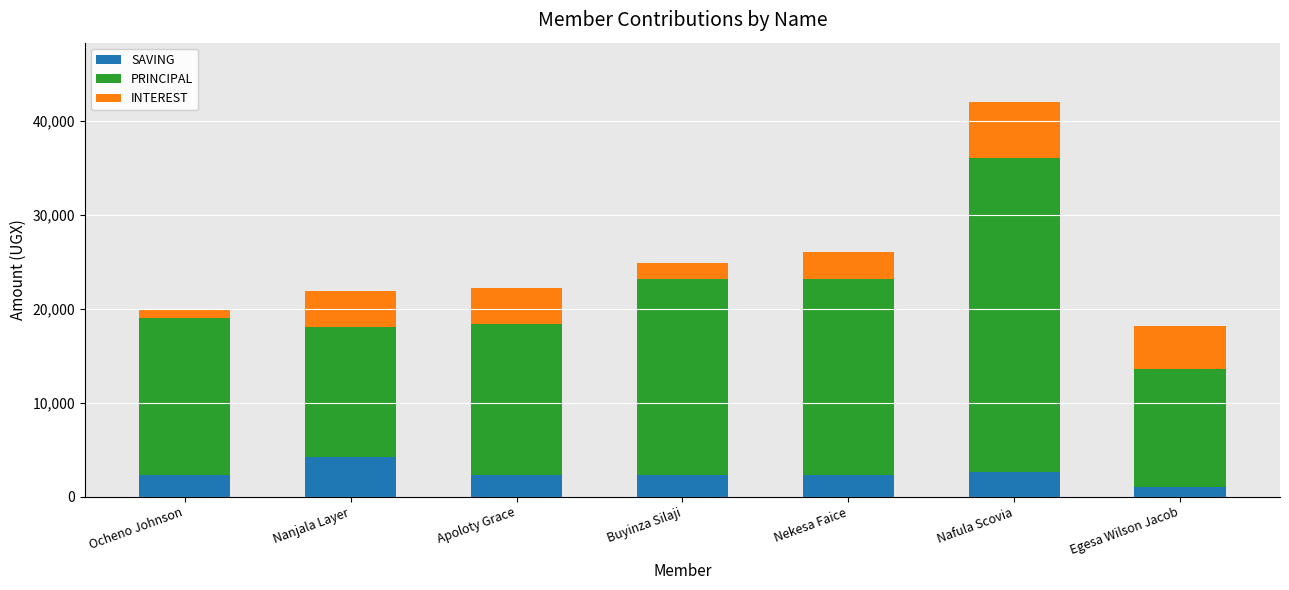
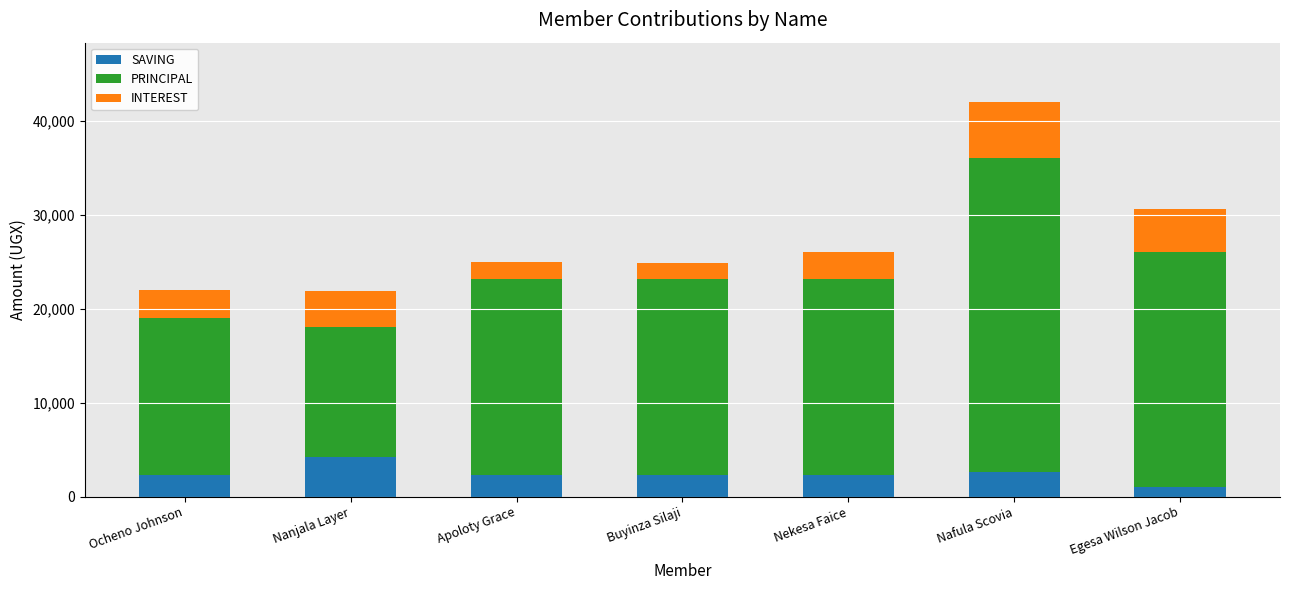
INTEREST, Ocheno Johnson: 1,000 -> 3,000
PRINCIPAL, Apoloty Grace: 16,000 -> 21,000
INTEREST, Apoloty Grace: 4,000 -> 2,000
PRINCIPAL, Egesa Wilson Jacob: 13,000 -> 25,000
